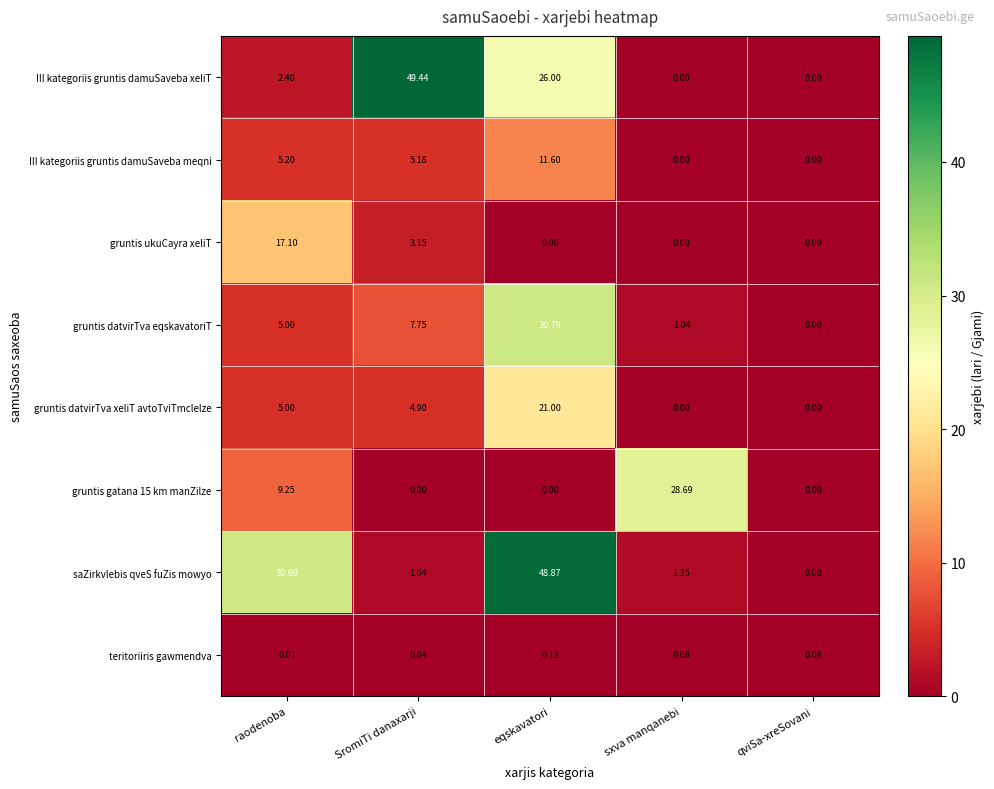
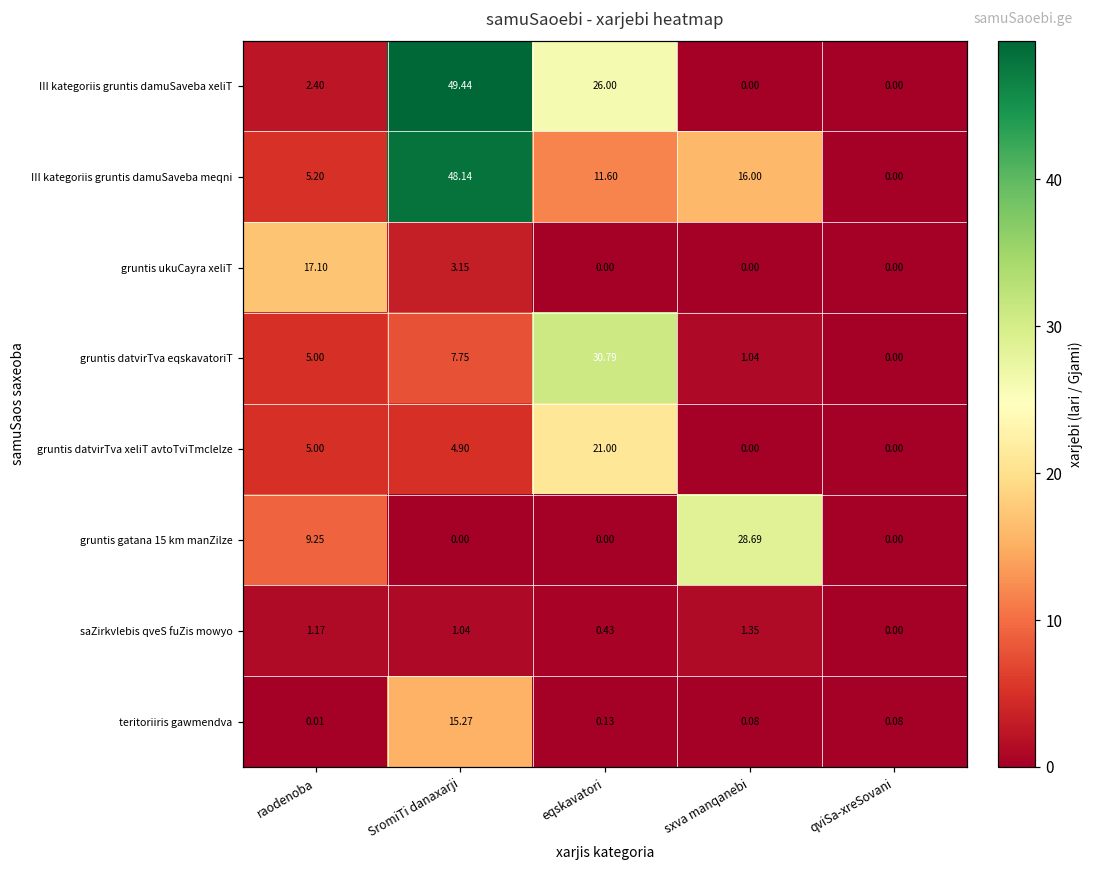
III kategoriis gruntis damuSaveba meqni, SromiTi danaxarji: 5.18 -> 48.14
III kategoriis gruntis damuSaveba meqni, sxva manqanebi: 0.00 -> 16.00
saZirkvlebis qveS fuZis mowyo, raodenoba: 30.60 -> 1.17
saZirkvlebis qveS fuZis mowyo, eqskavatori: 48.87 -> 0.43
teritoriiris gawmendva, SromiTi danaxarji: 0.04 -> 15.27
